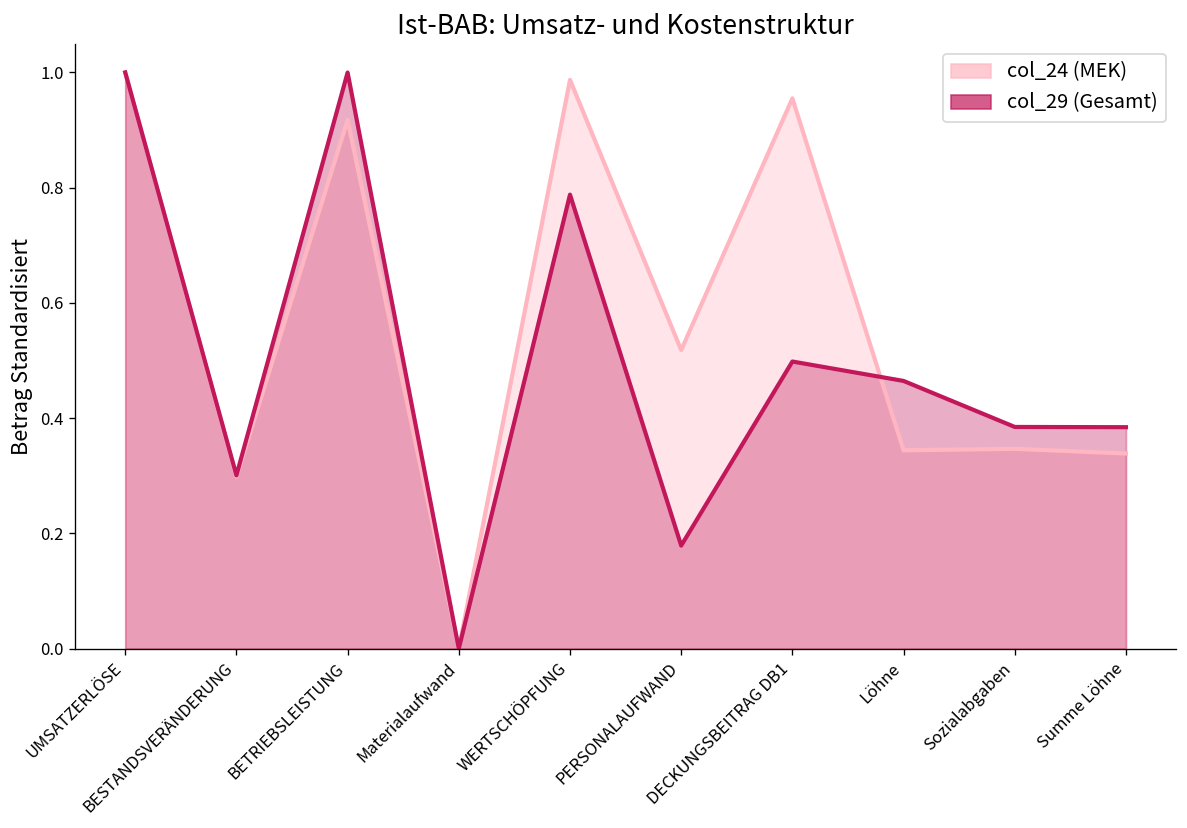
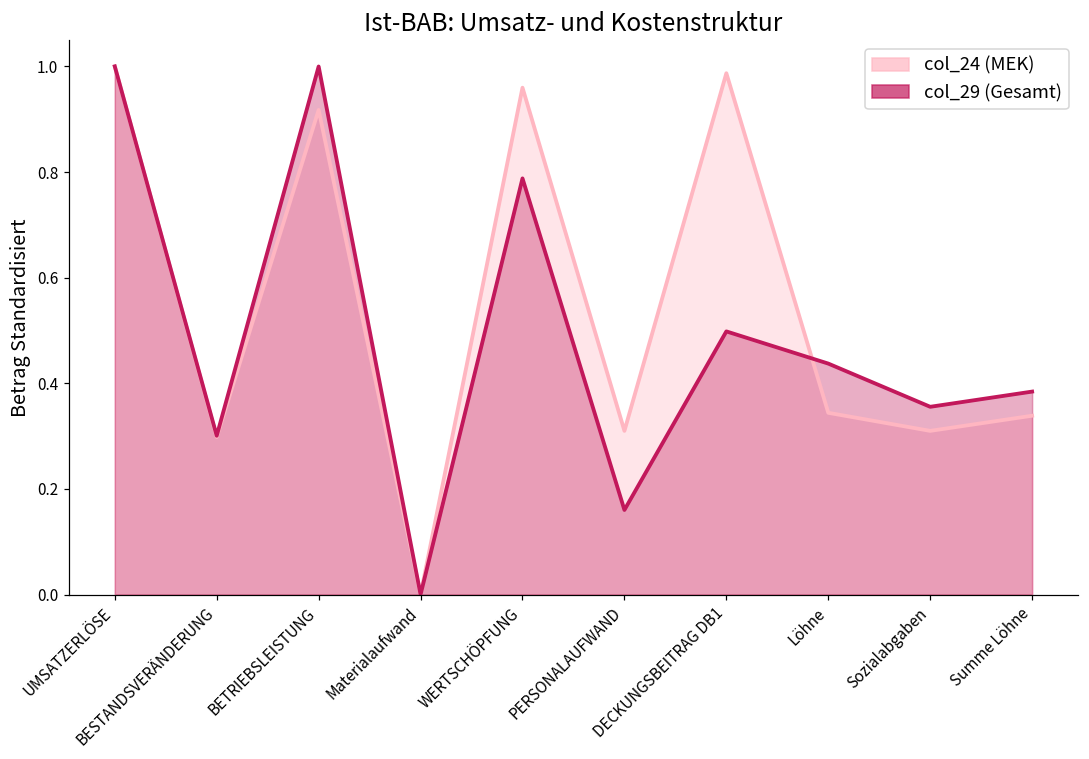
col_24 (MEK), WERTSCHÖPFUNG: 0.99 -> 0.96
col_24 (MEK), PERSONALAUFWAND: 0.52 -> 0.31
col_29 (Gesamt), PERSONALAUFWAND: 0.18 -> 0.16
col_24 (MEK), DECKUNGSBEITRAG DB1: 0.95 -> 0.99
col_29 (Gesamt), Löhne: 0.46 -> 0.44
col_24 (MEK), Sozialabgaben: 0.35 -> 0.31
col_29 (Gesamt), Sozialabgaben: 0.38 -> 0.36
